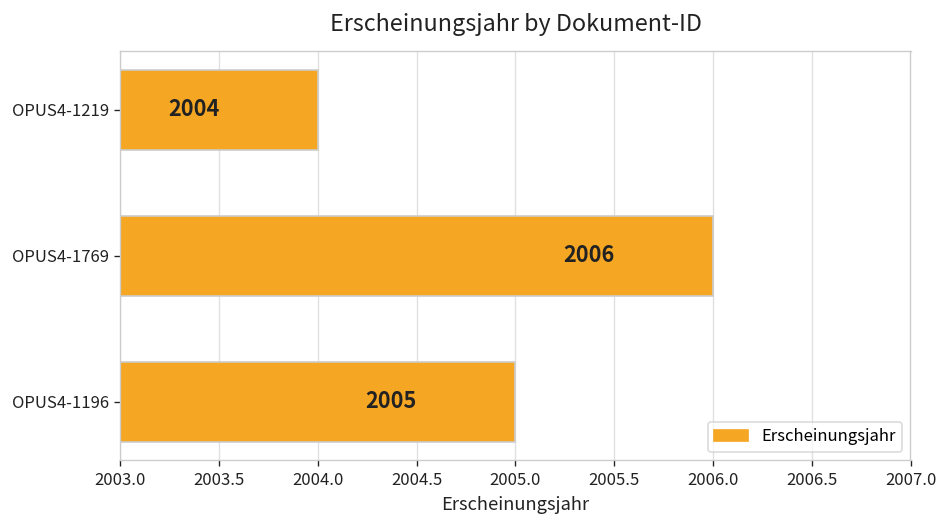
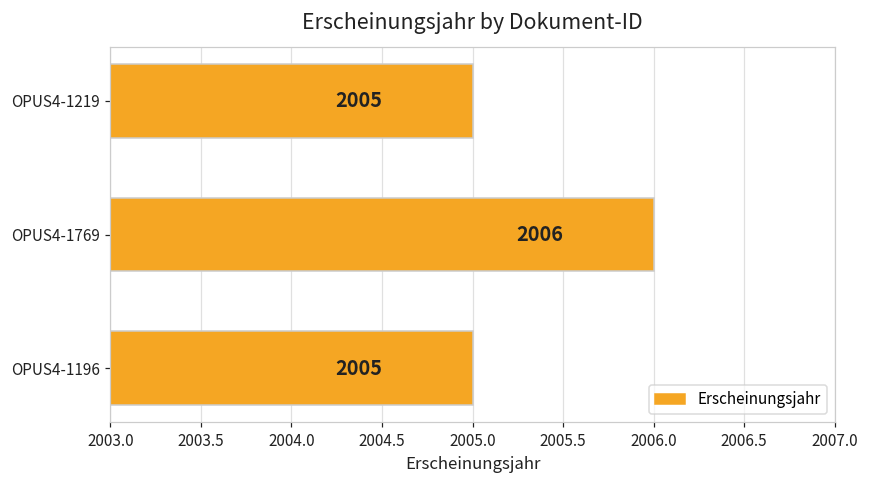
OPUS4-1219: 2004 -> 2005
